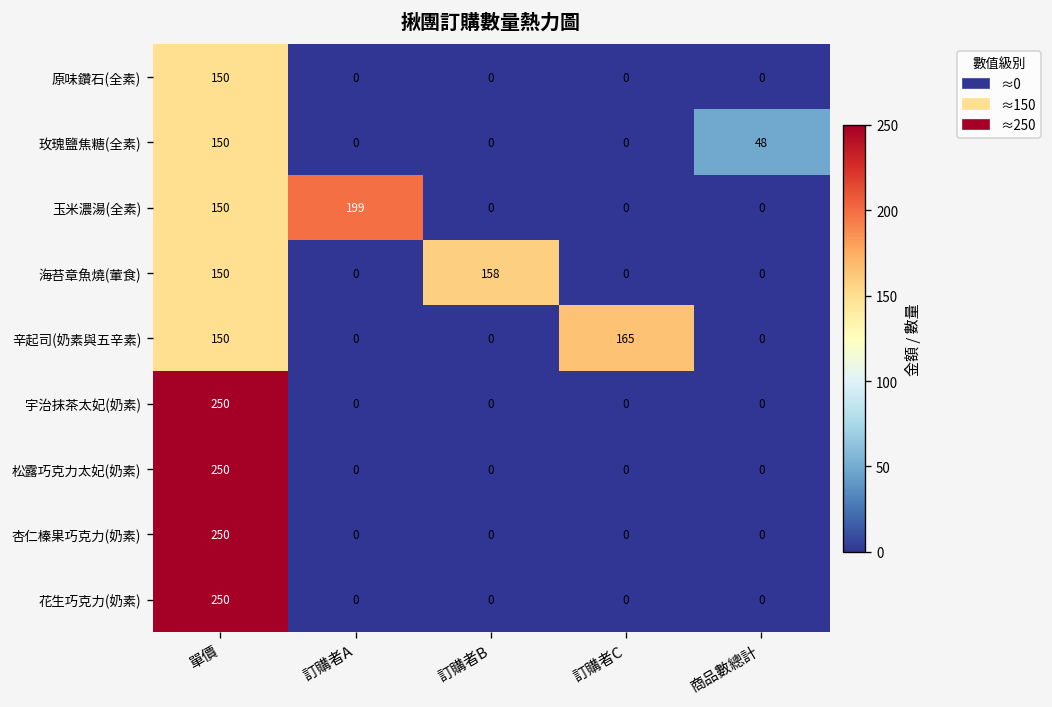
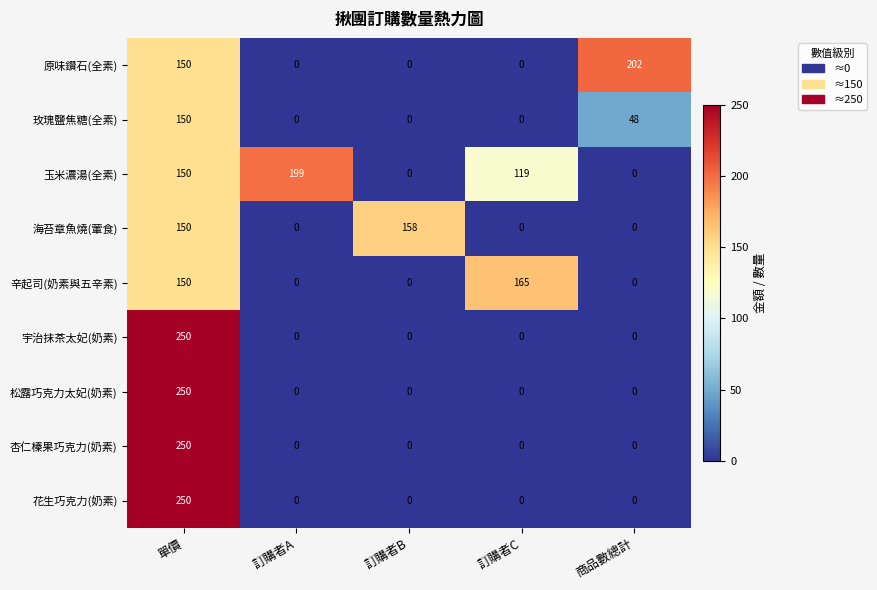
原味鑽石(全素), 商品數總計: 0 -> 202
玉米濃湯(全素), 訂購者C: 0 -> 119
